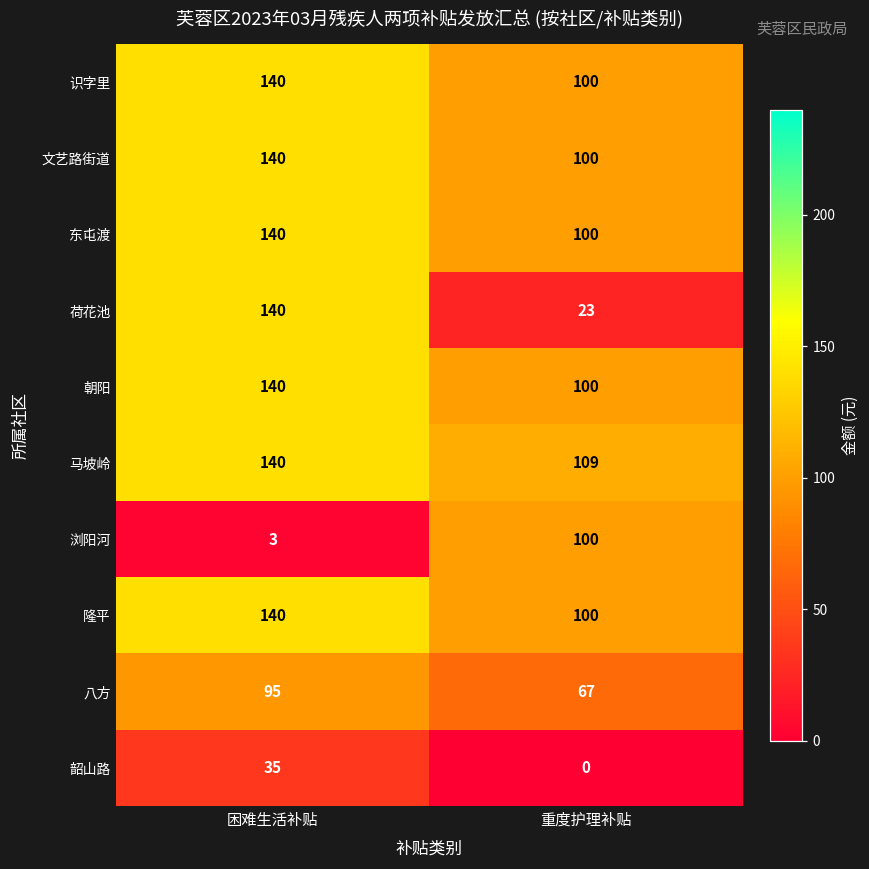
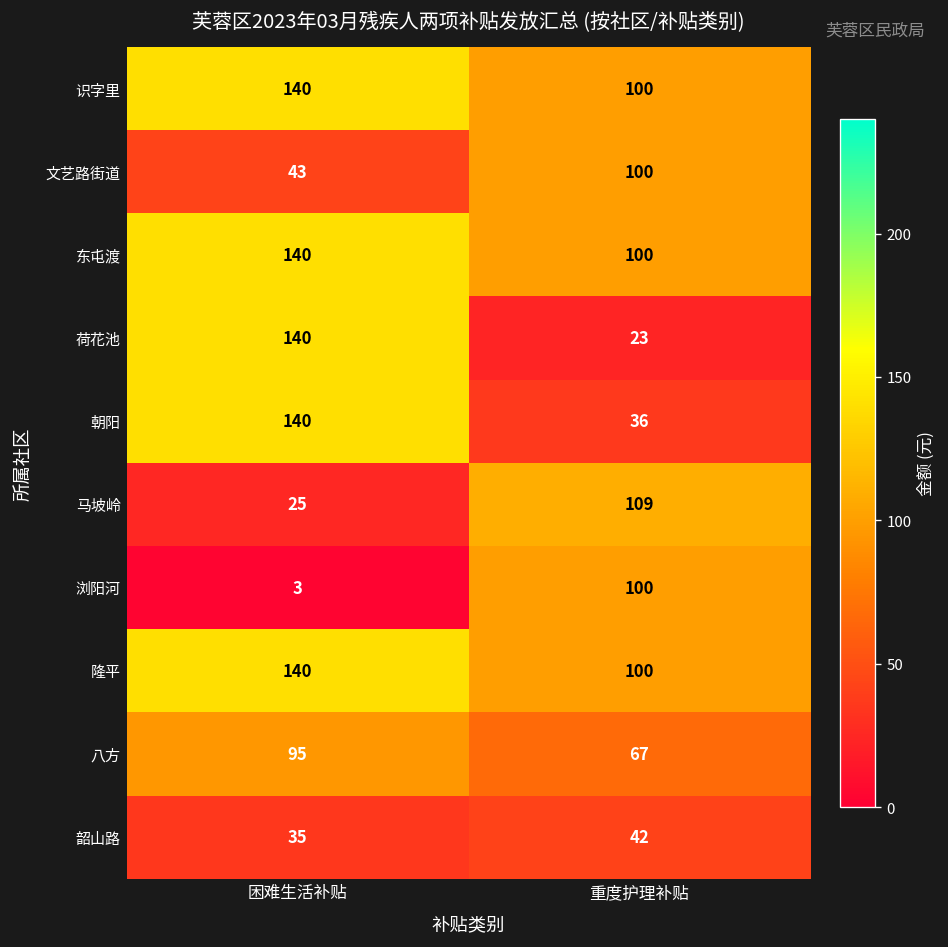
文艺路街道, 困难生活补贴: 140 -> 43
朝阳, 重度护理补贴: 100 -> 36
马坡岭, 困难生活补贴: 140 -> 25
韶山路, 重度护理补贴: 0 -> 42
